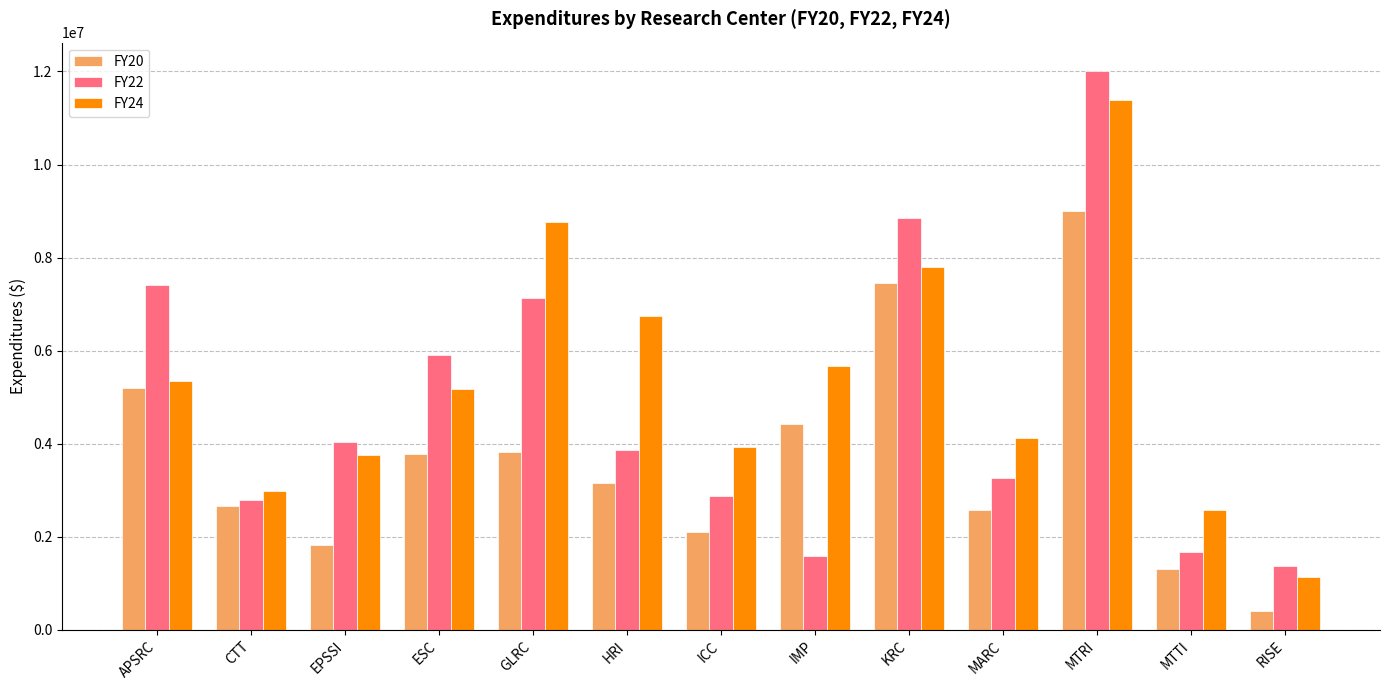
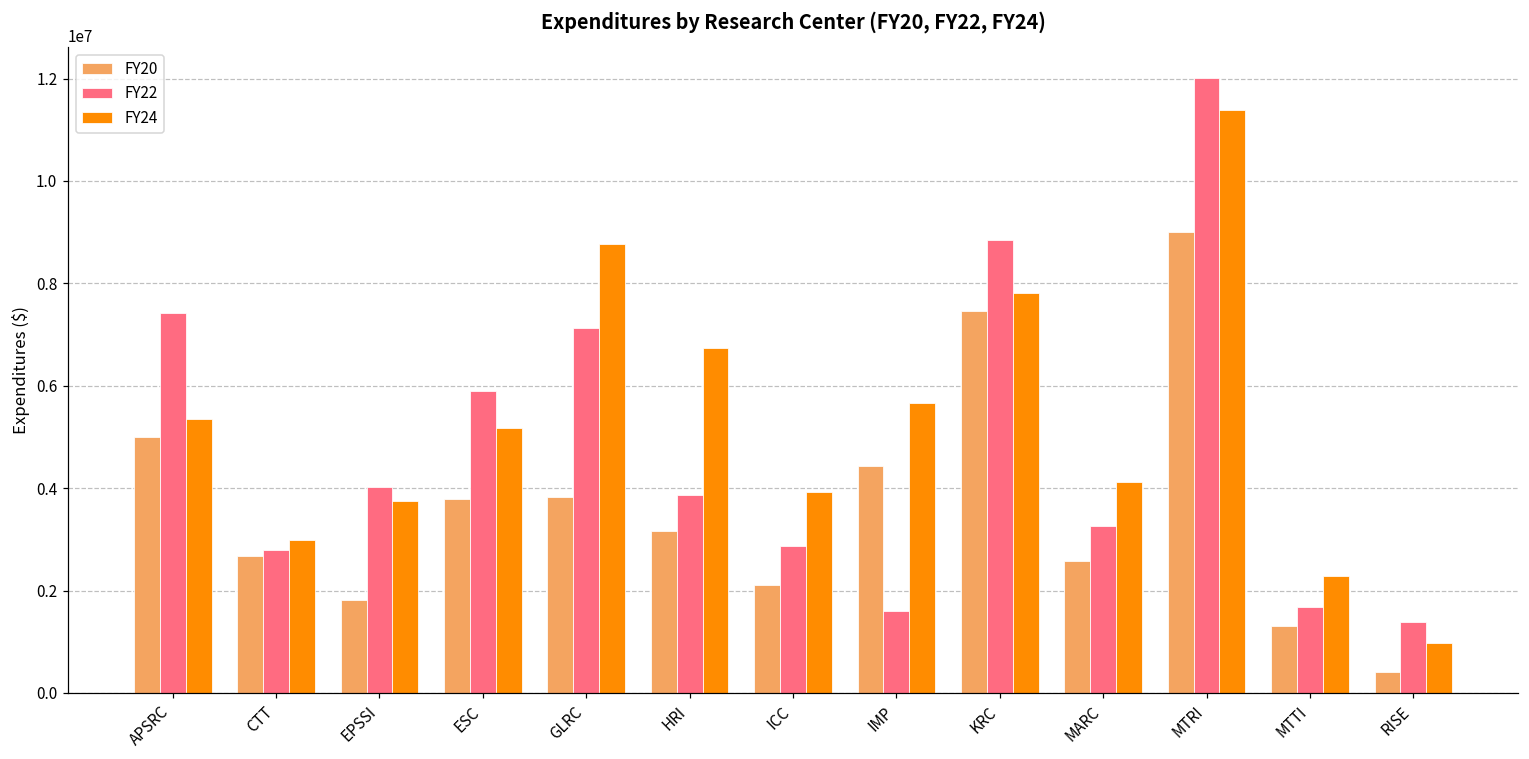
FY20, APSRC: 5200000 -> 5000000
FY24, MTTI: 2600000 -> 2300000
FY24, RISE: 1100000 -> 1000000
